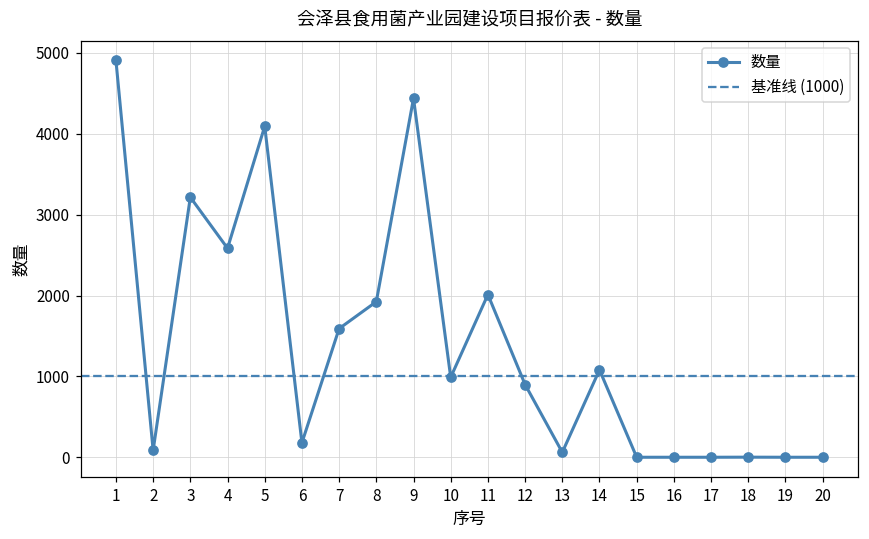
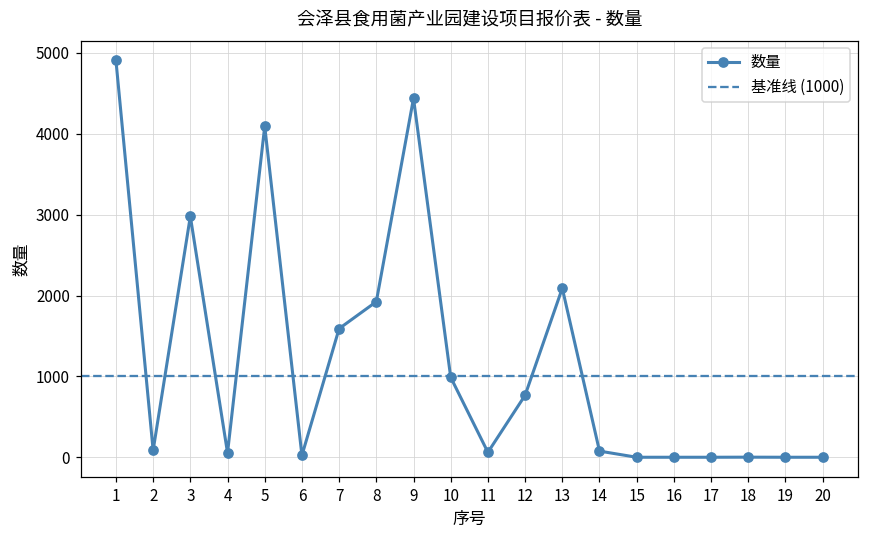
3: 3200 -> 3000
4: 2600 -> 100
6: 200 -> 0
11: 2000 -> 100
12: 900 -> 800
13: 100 -> 2100
14: 1100 -> 100
